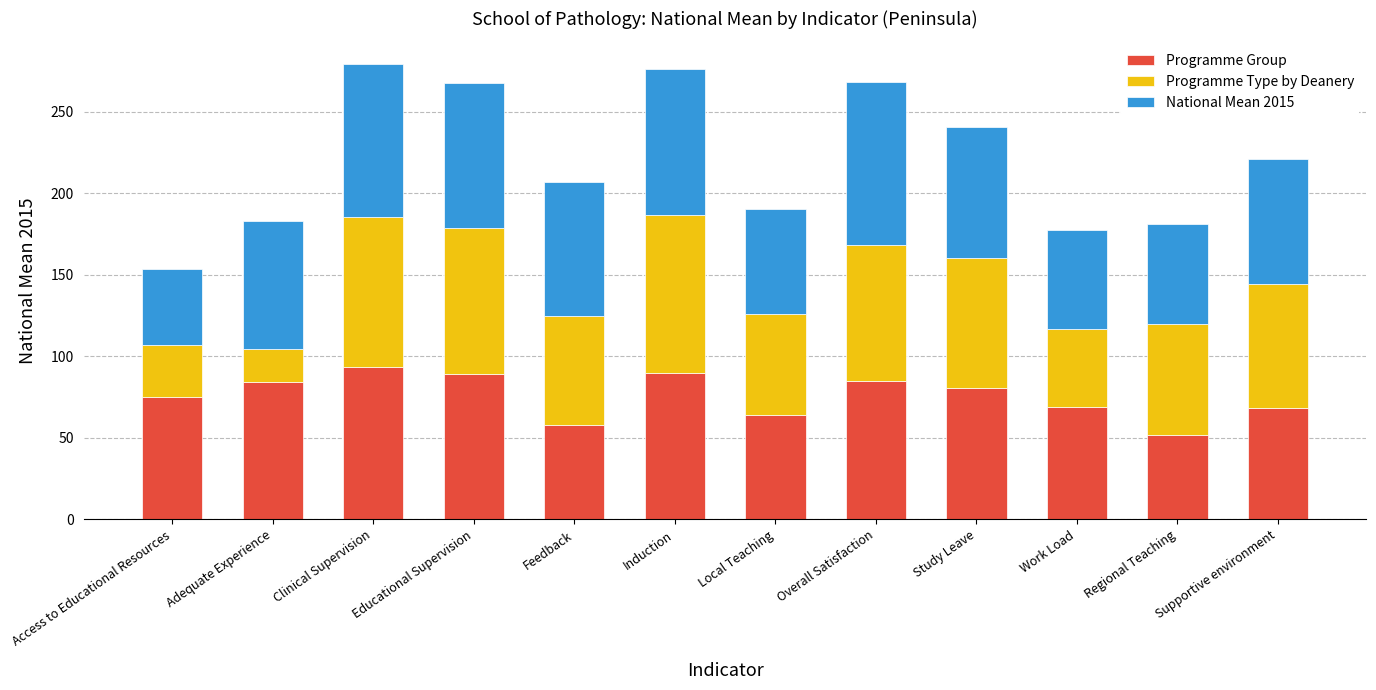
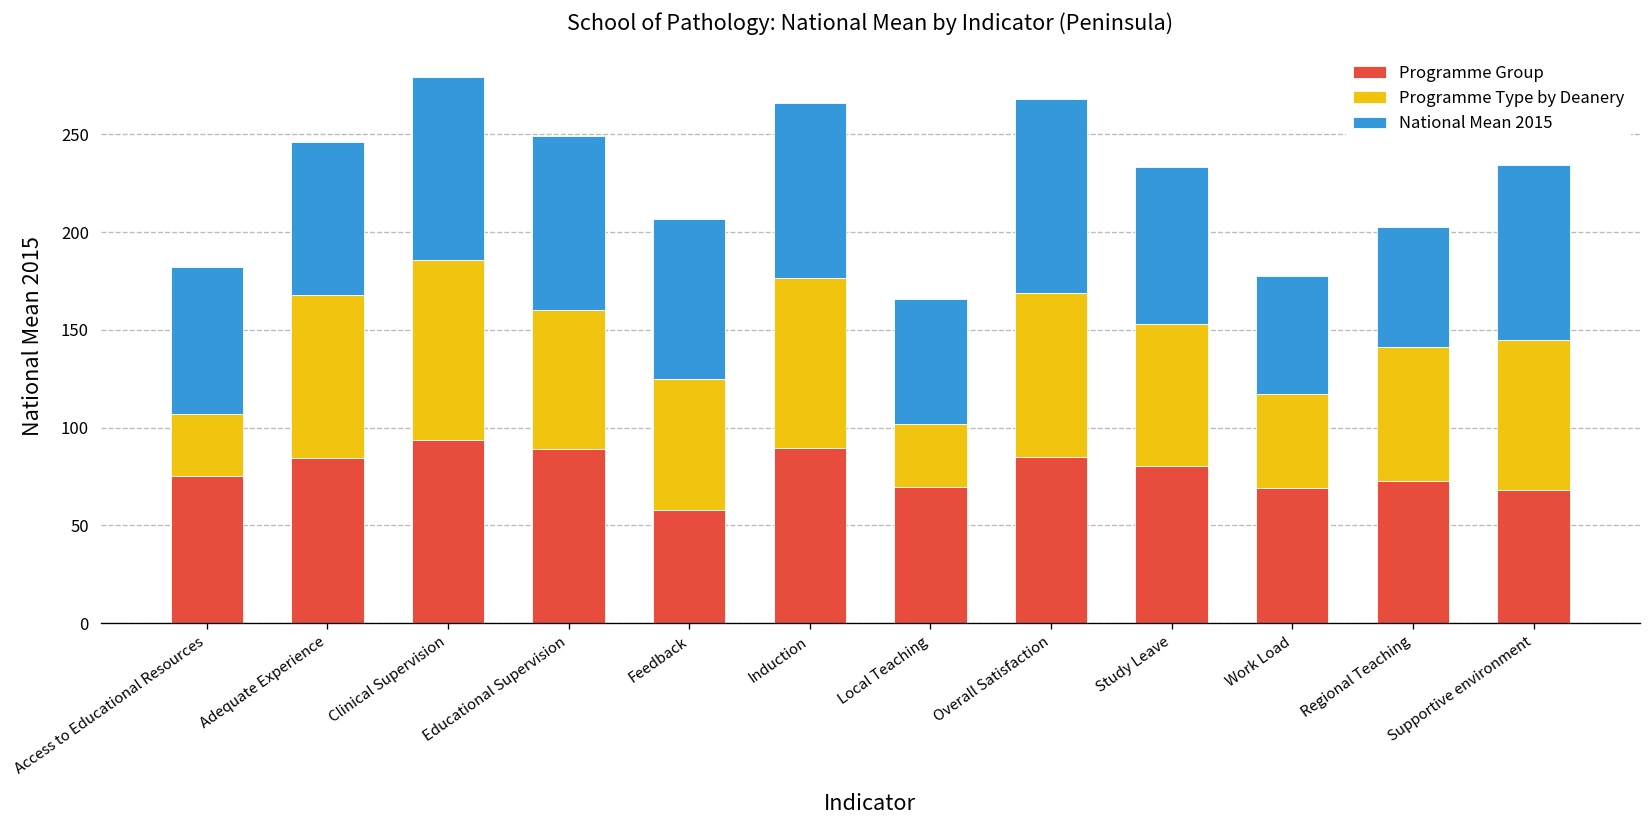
National Mean 2015, Access to Educational Resources: 46 -> 75
Programme Type by Deanery, Adequate Experience: 20 -> 84
Programme Type by Deanery, Educational Supervision: 90 -> 71
Programme Type by Deanery, Induction: 97 -> 87
Programme Group, Local Teaching: 64 -> 70
Programme Type by Deanery, Local Teaching: 62 -> 32
Programme Type by Deanery, Study Leave: 80 -> 73
Programme Group, Regional Teaching: 52 -> 73
National Mean 2015, Supportive environment: 77 -> 89
